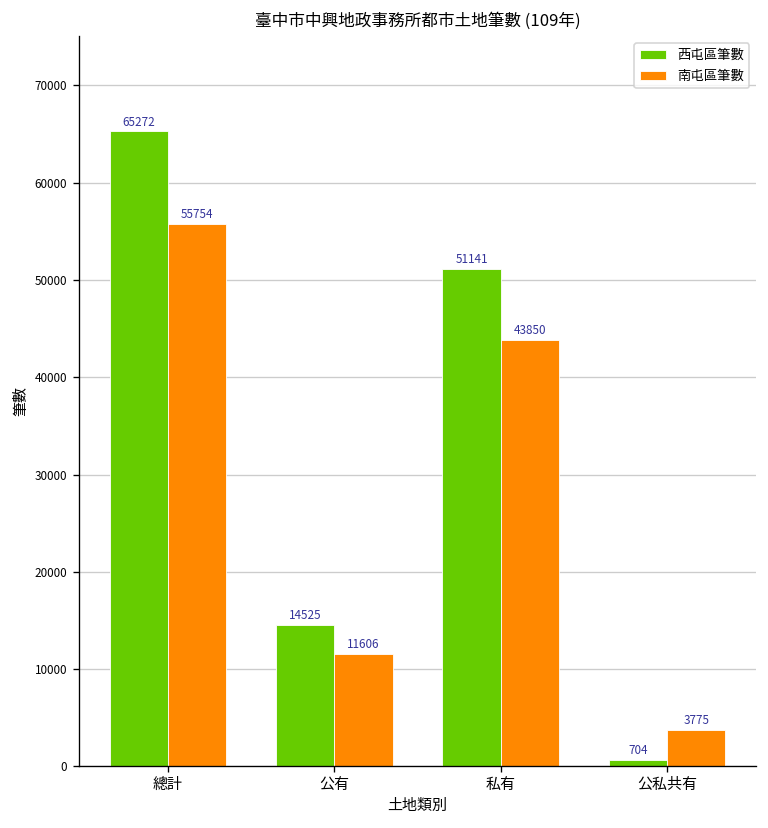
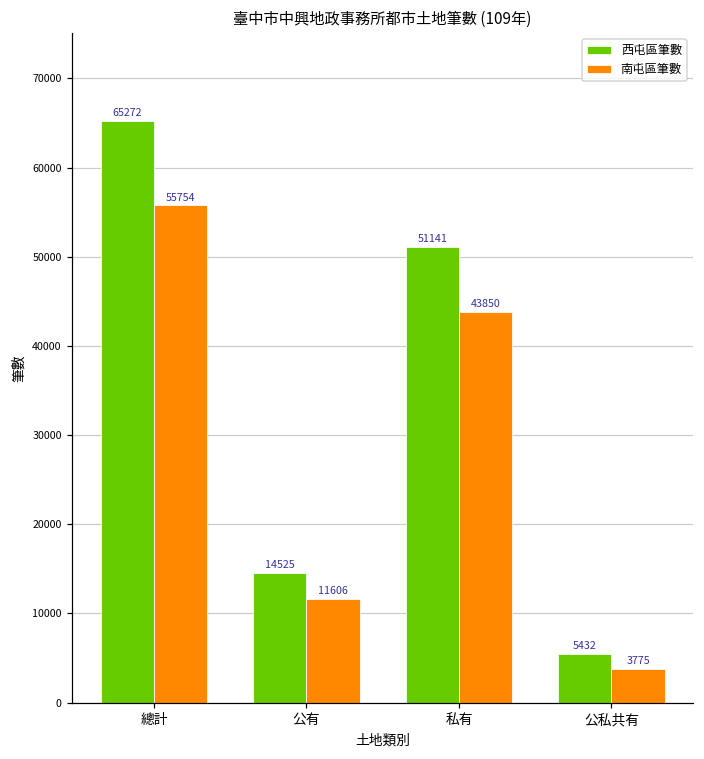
西屯區筆數, 公私共有: 704 -> 5432
